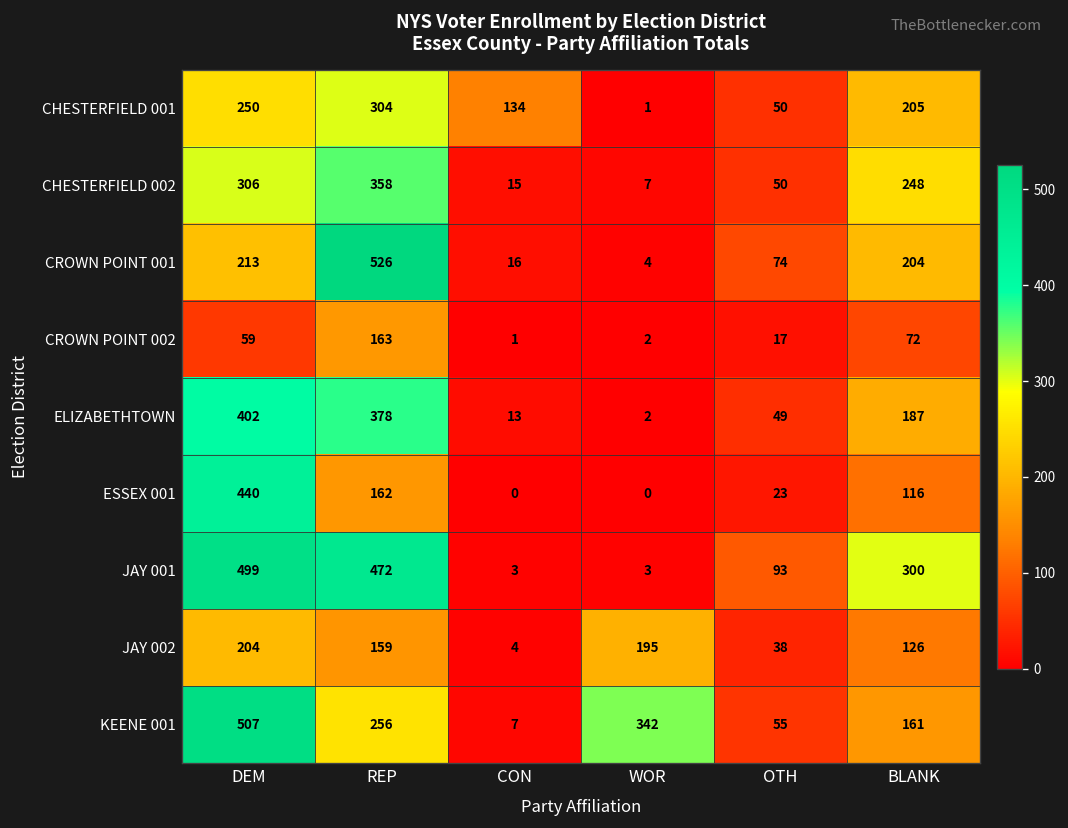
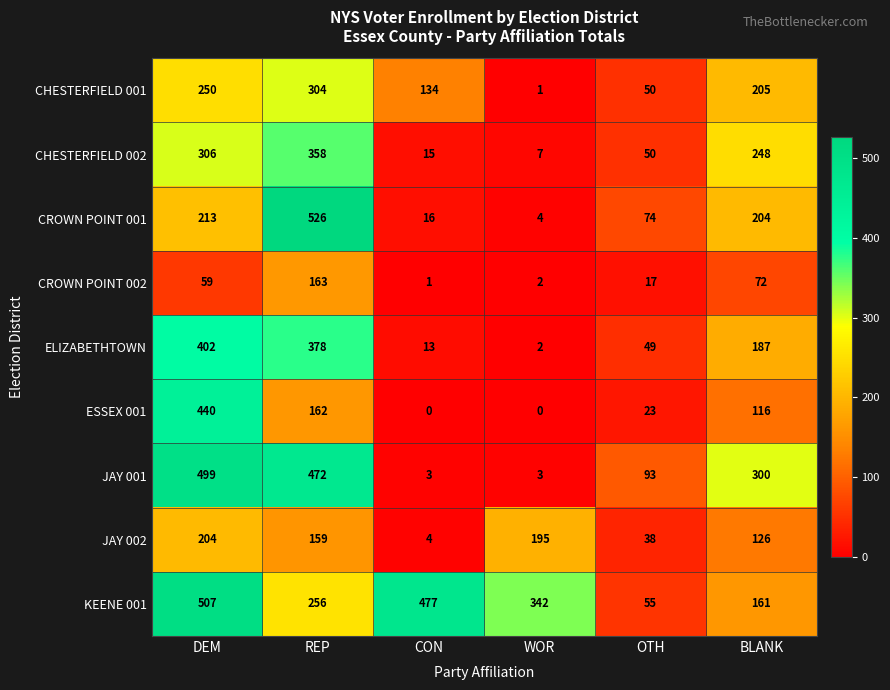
KEENE 001, CON: 7 -> 477
